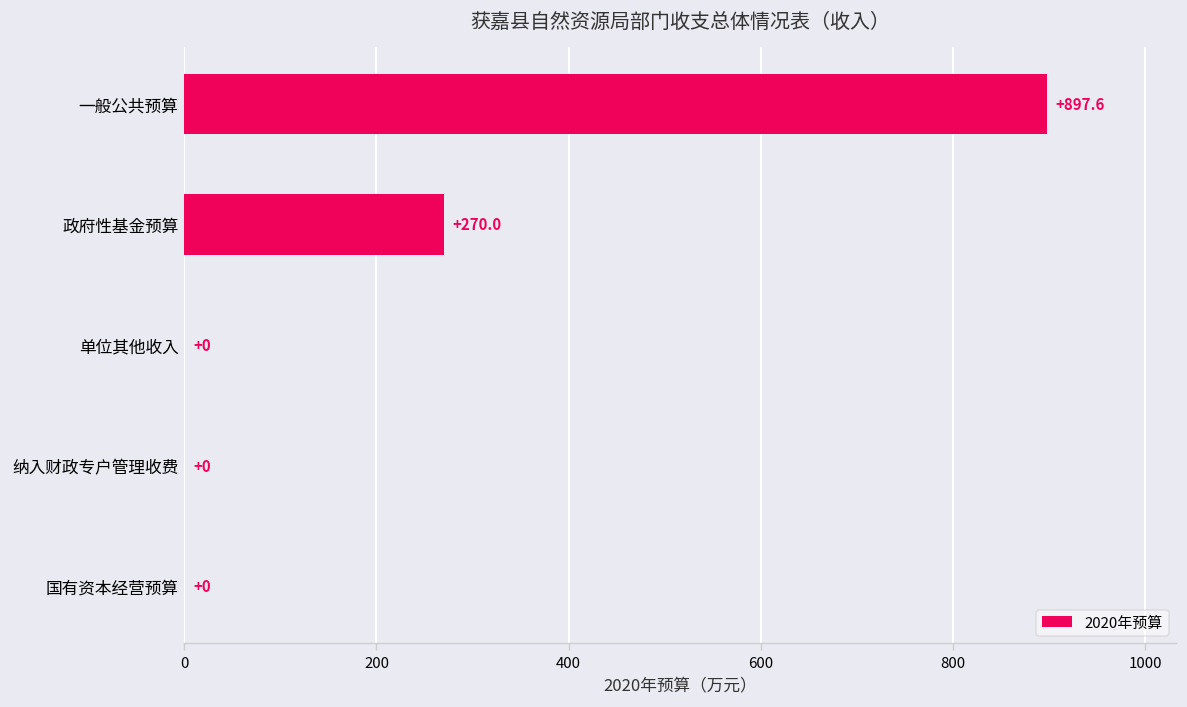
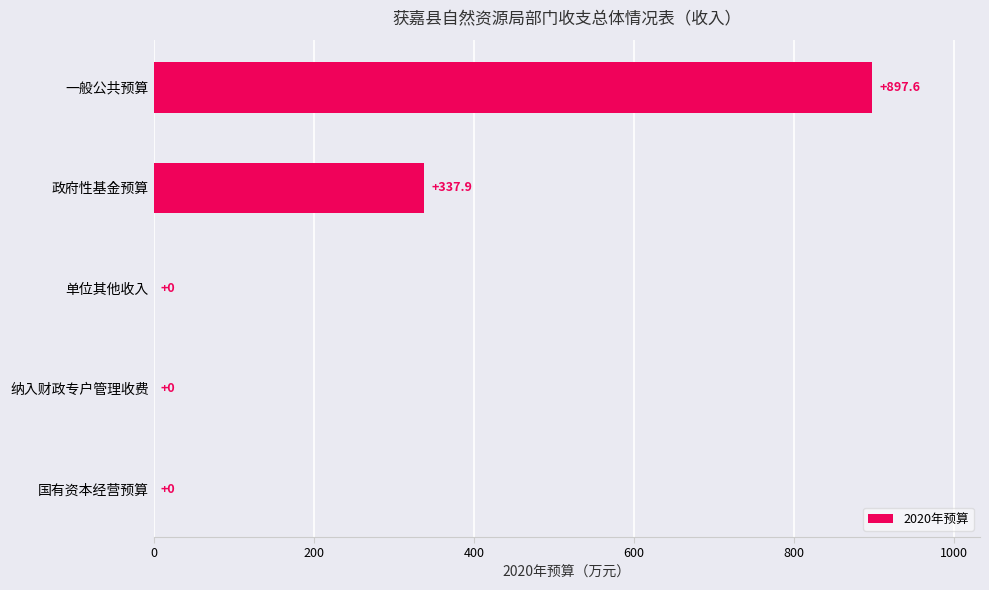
政府性基金预算: +270.0 -> +337.9
